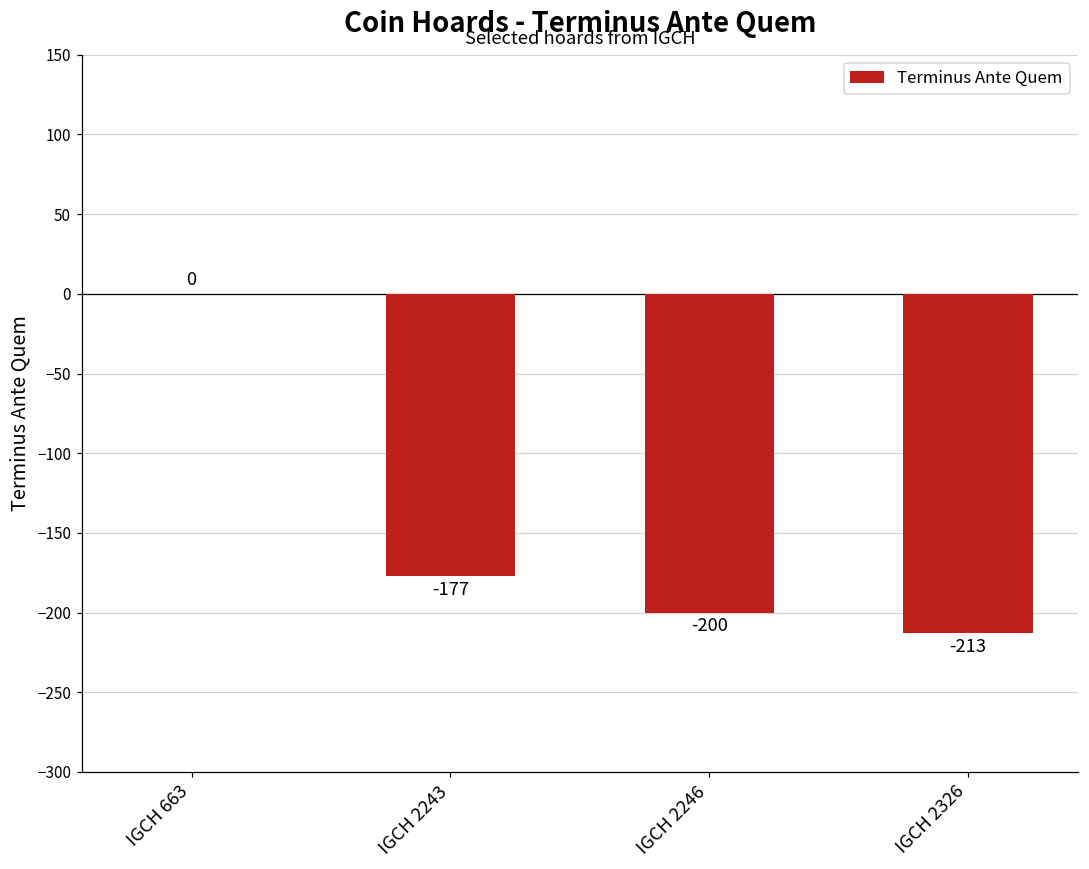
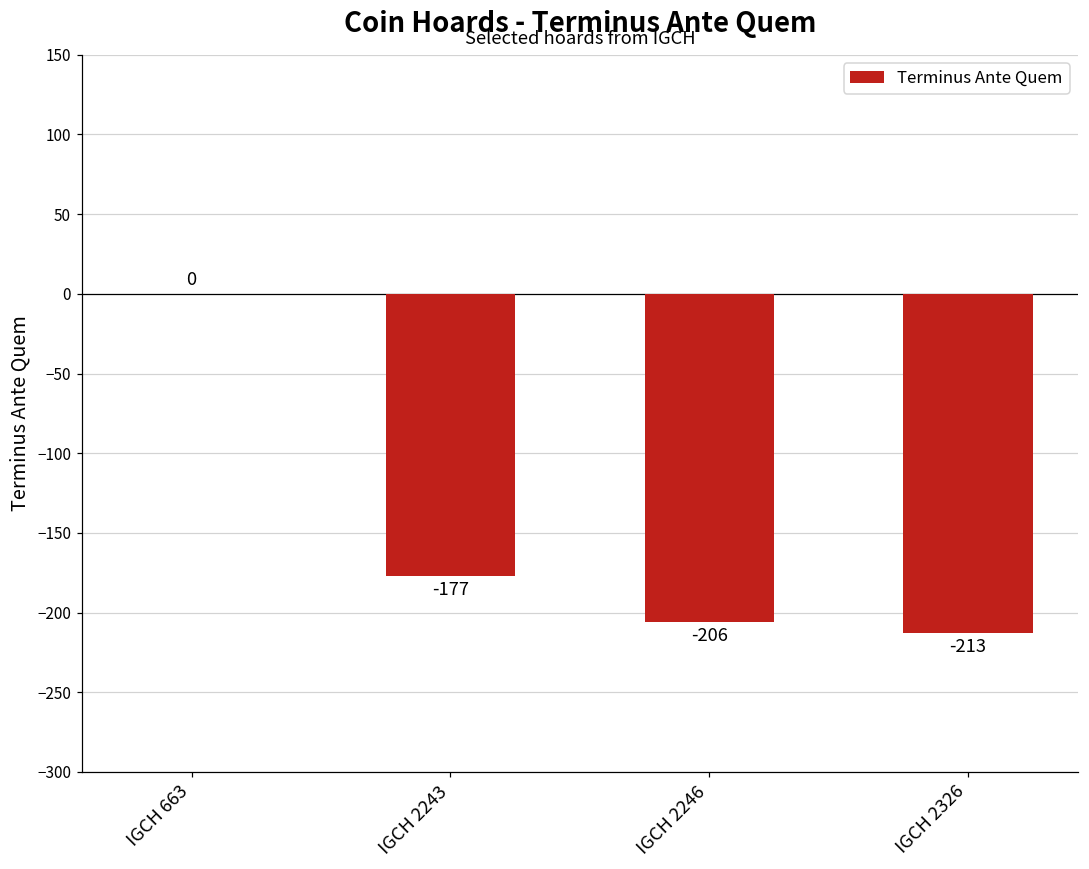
IGCH 2246: -200 -> -206
